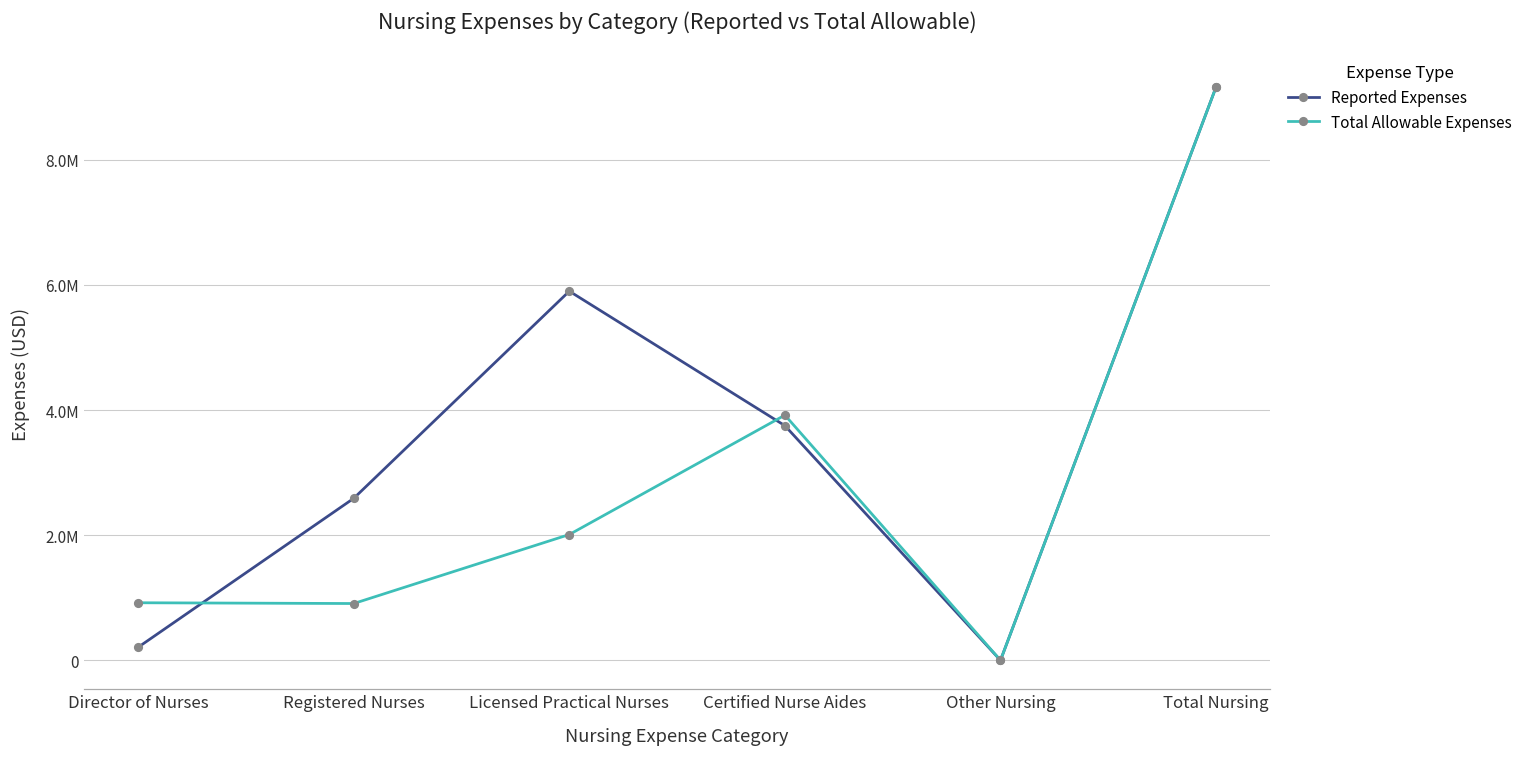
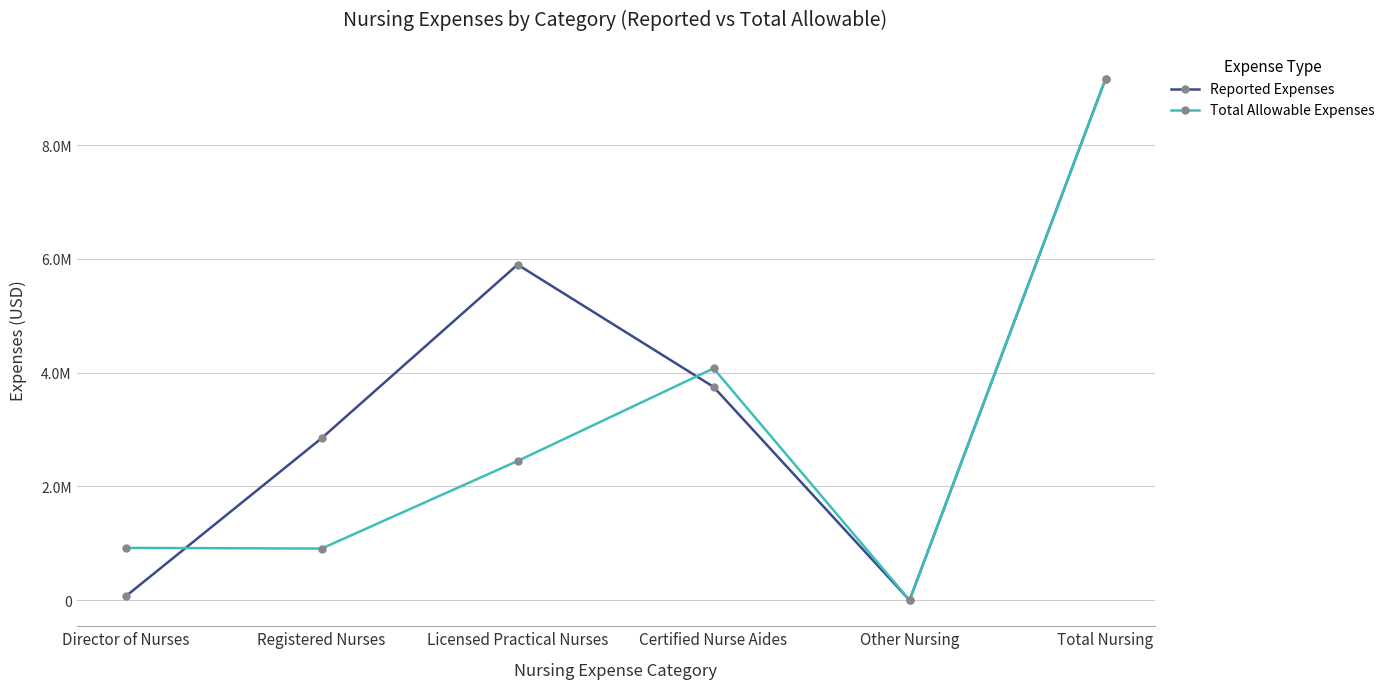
Reported Expenses, Director of Nurses: 200000 -> 100000
Reported Expenses, Registered Nurses: 2600000 -> 2800000
Total Allowable Expenses, Licensed Practical Nurses: 2000000 -> 2400000
Total Allowable Expenses, Certified Nurse Aides: 3900000 -> 4100000
